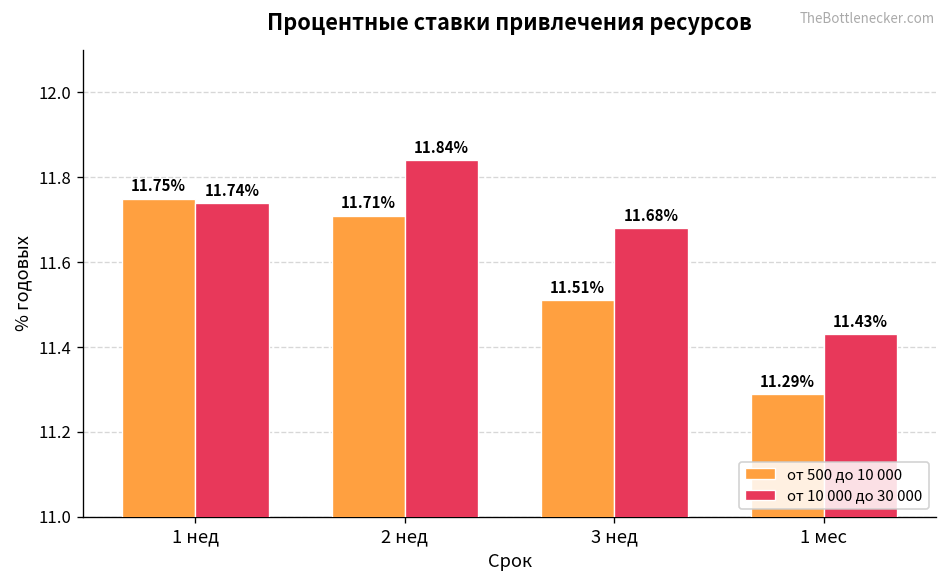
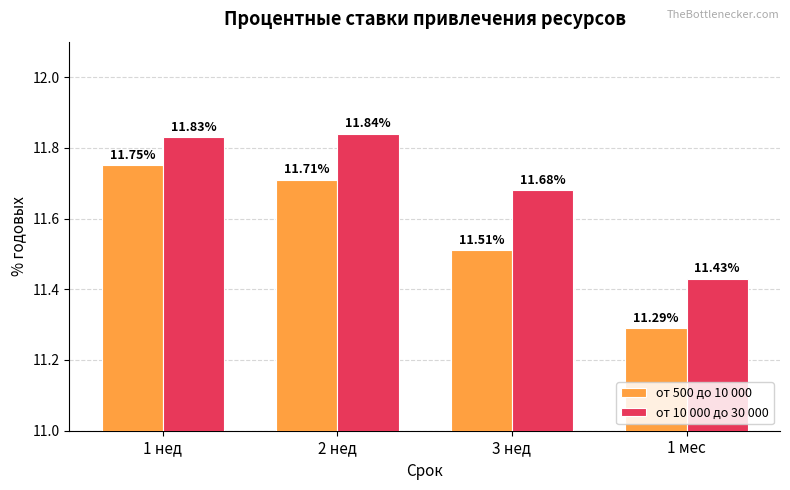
от 10 000 до 30 000, 1 нед: 11.74% -> 11.83%
